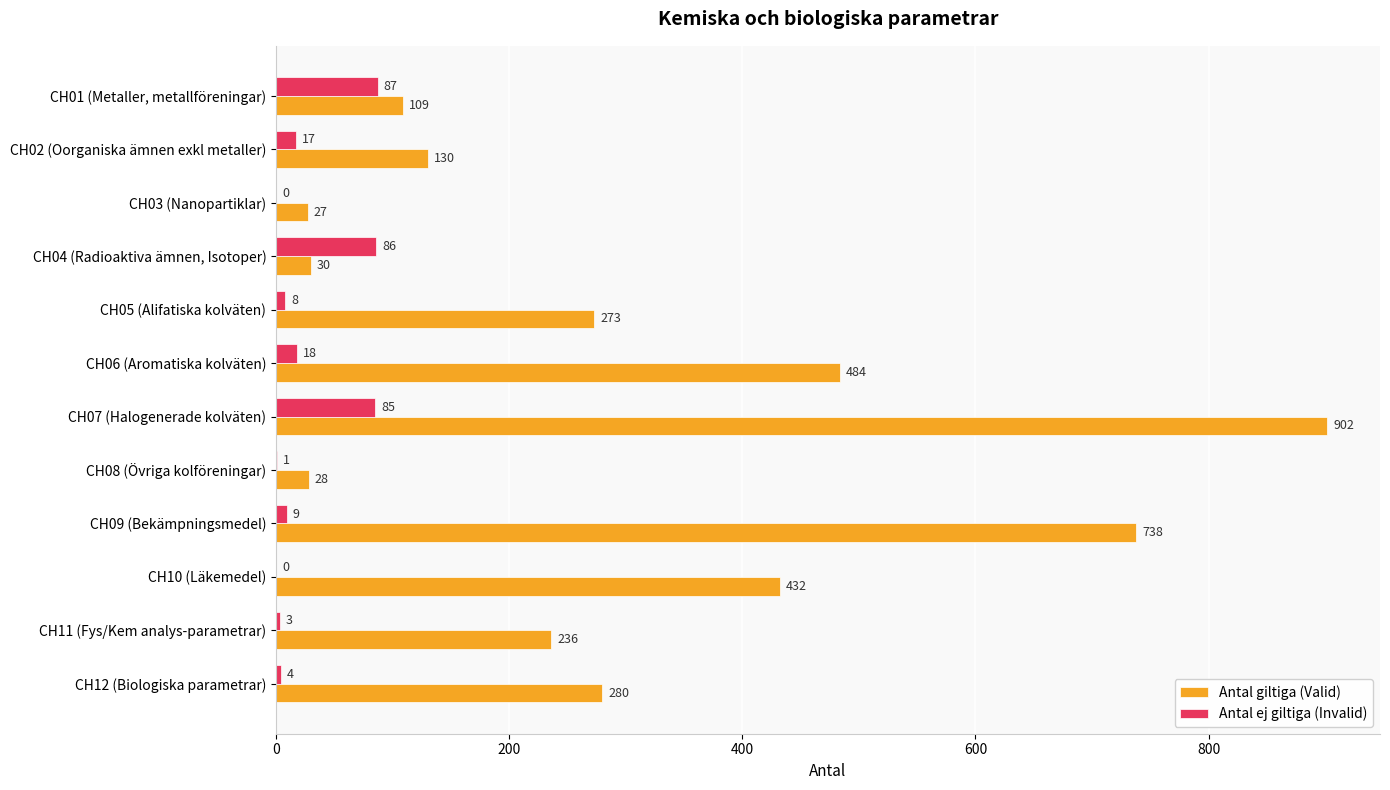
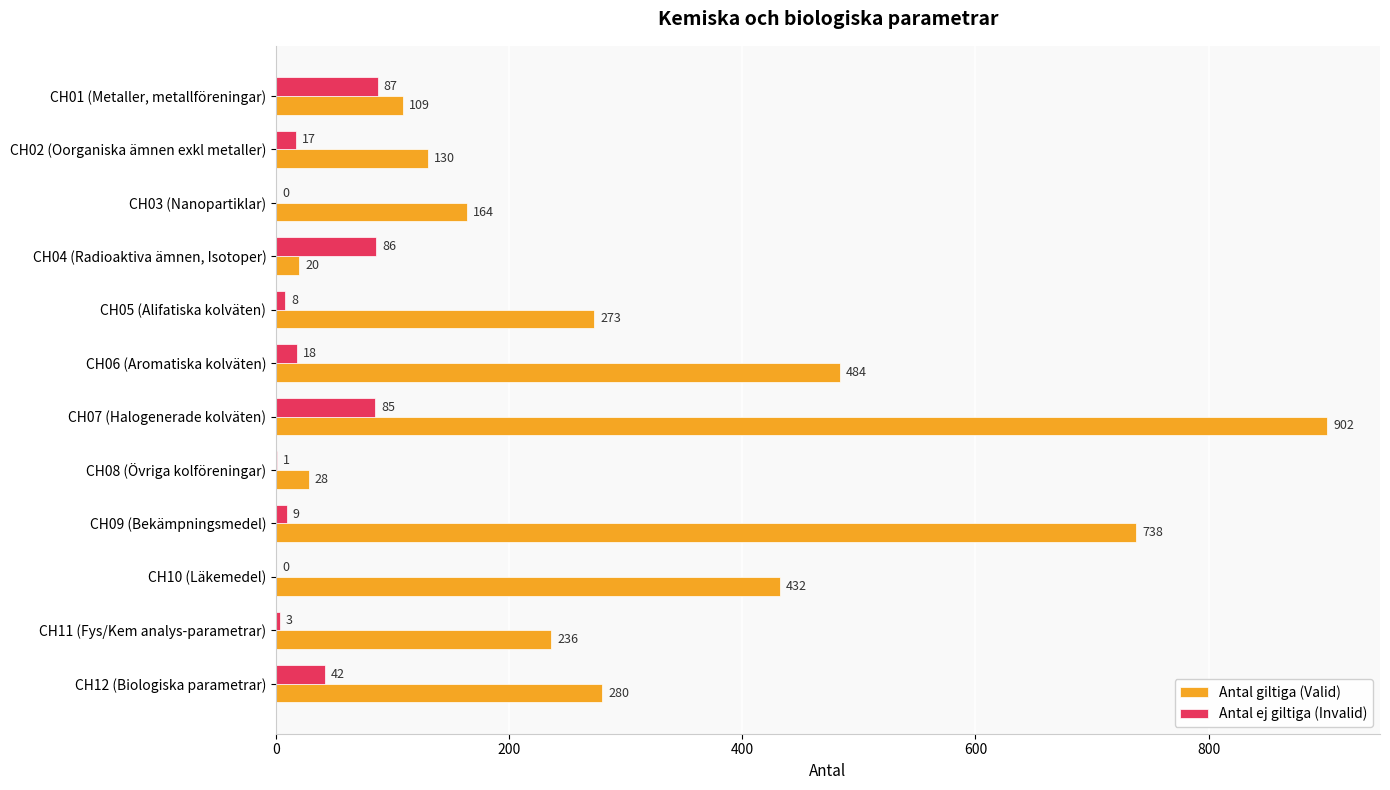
Antal giltiga (Valid), CH03 (Nanopartiklar): 27 -> 164
Antal giltiga (Valid), CH04 (Radioaktiva ämnen, Isotoper): 30 -> 20
Antal ej giltiga (Invalid), CH12 (Biologiska parametrar): 4 -> 42
